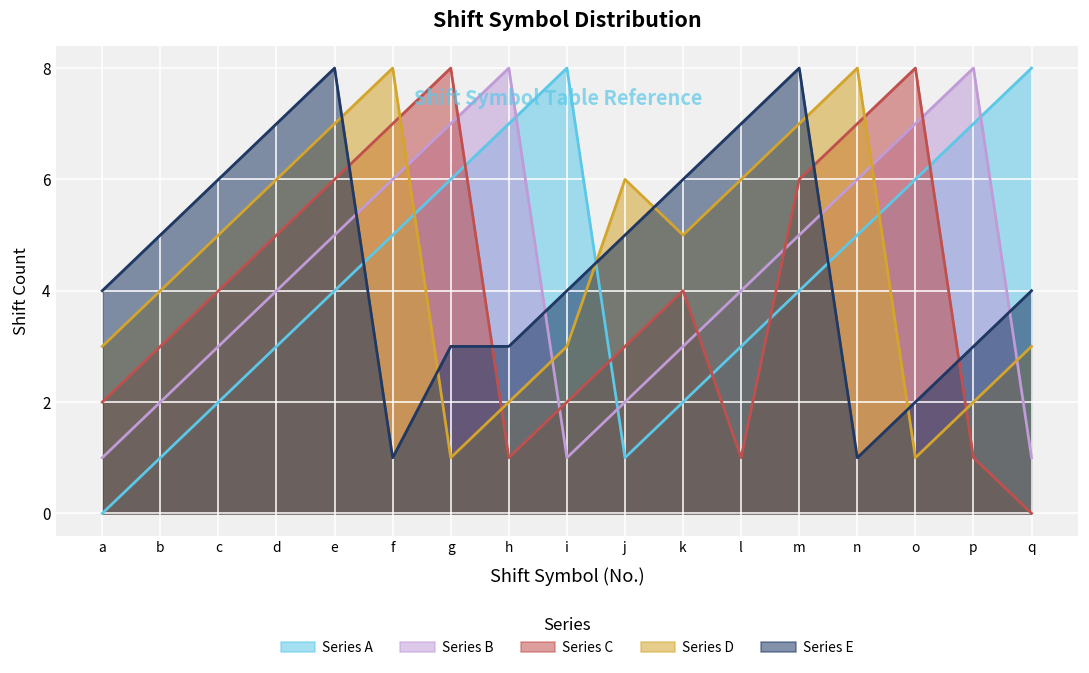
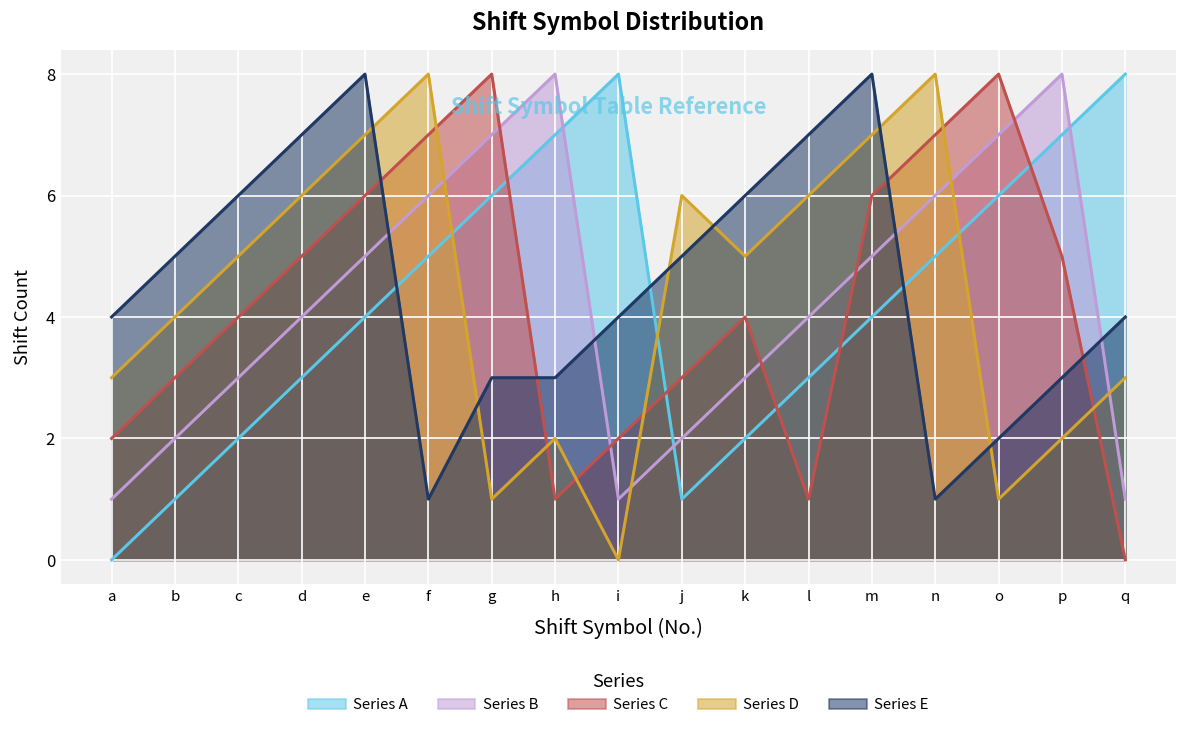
Series D, i: 3 -> 0
Series C, p: 1 -> 5
